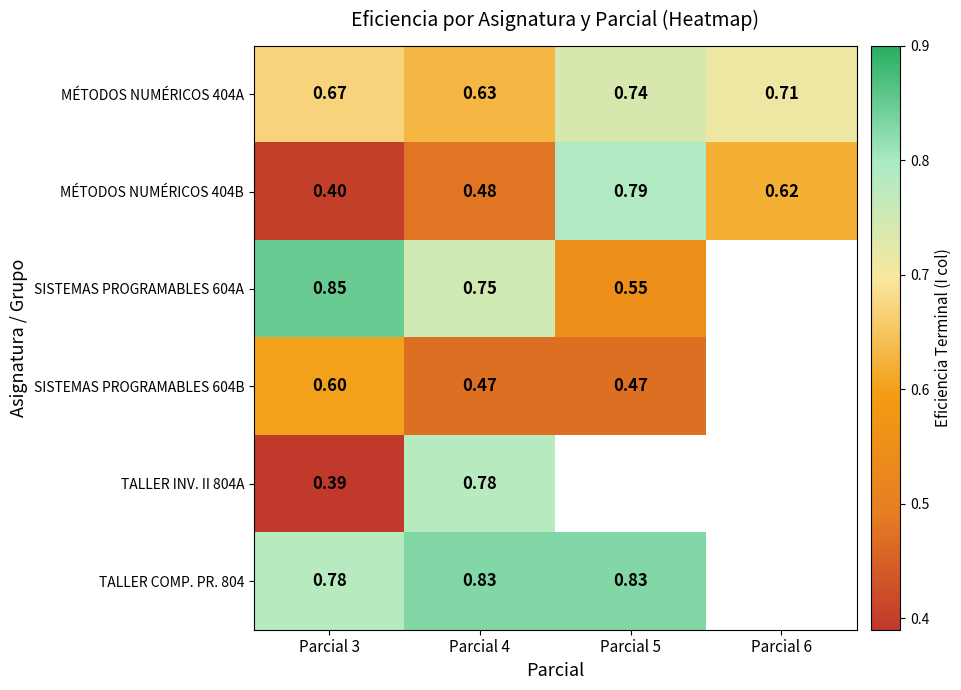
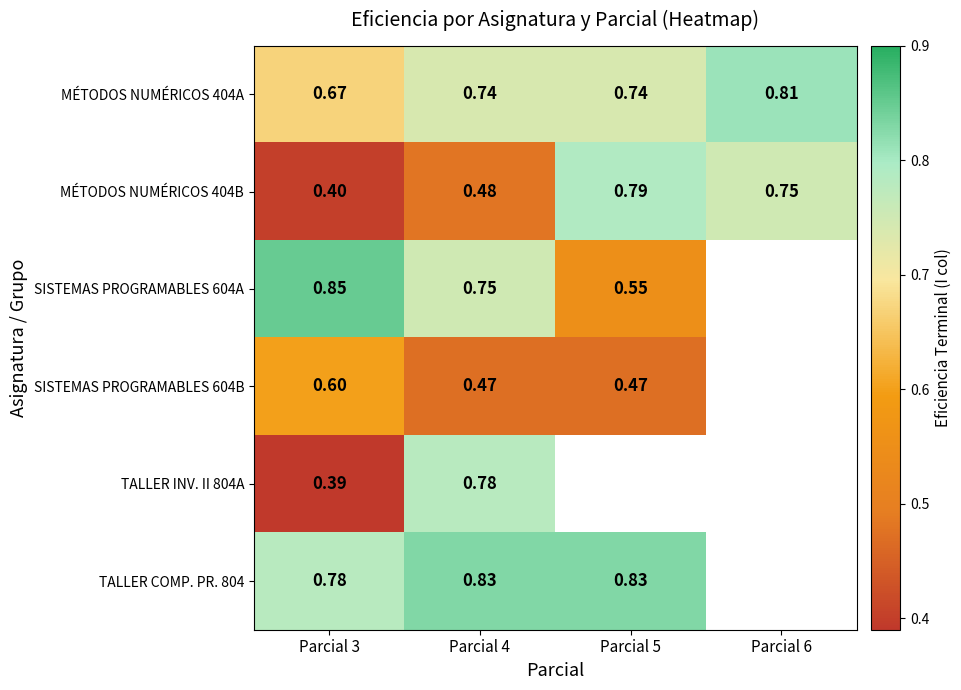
MÉTODOS NUMÉRICOS 404A, Parcial 4: 0.63 -> 0.74
MÉTODOS NUMÉRICOS 404A, Parcial 6: 0.71 -> 0.81
MÉTODOS NUMÉRICOS 404B, Parcial 6: 0.62 -> 0.75
